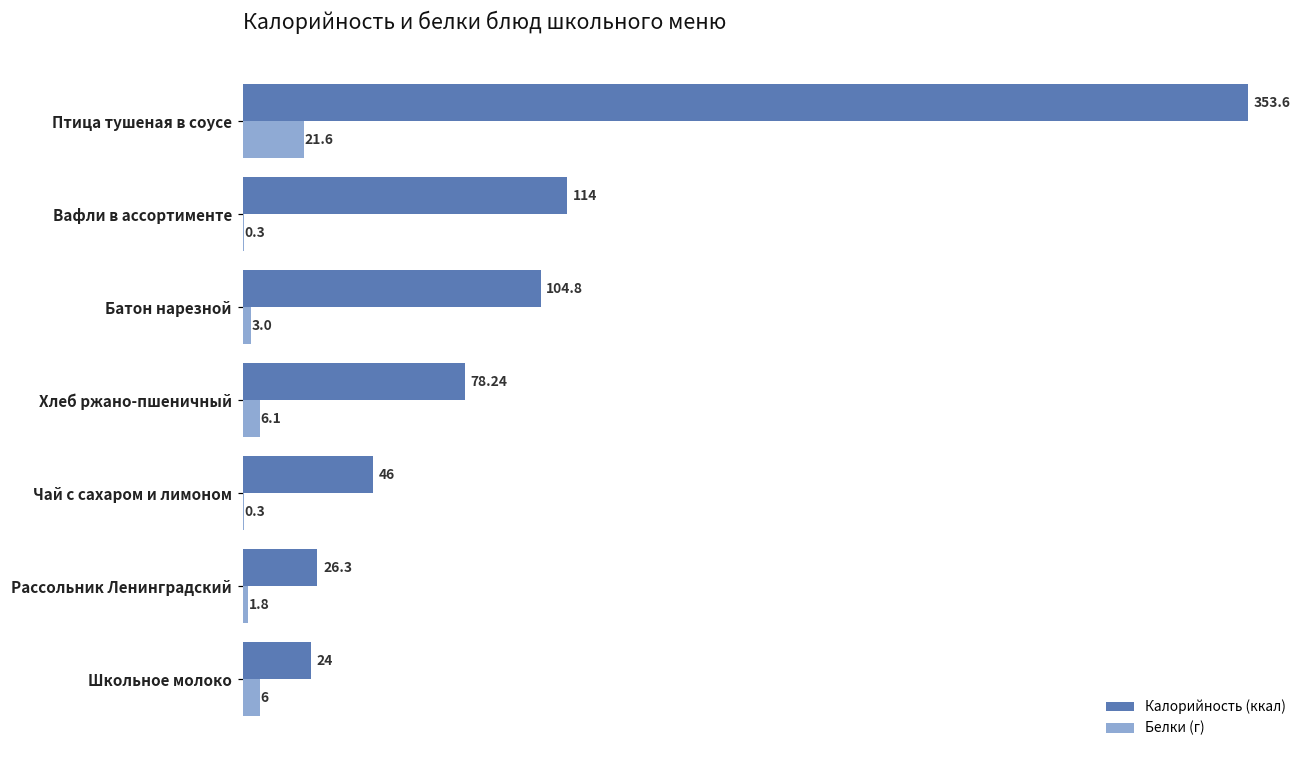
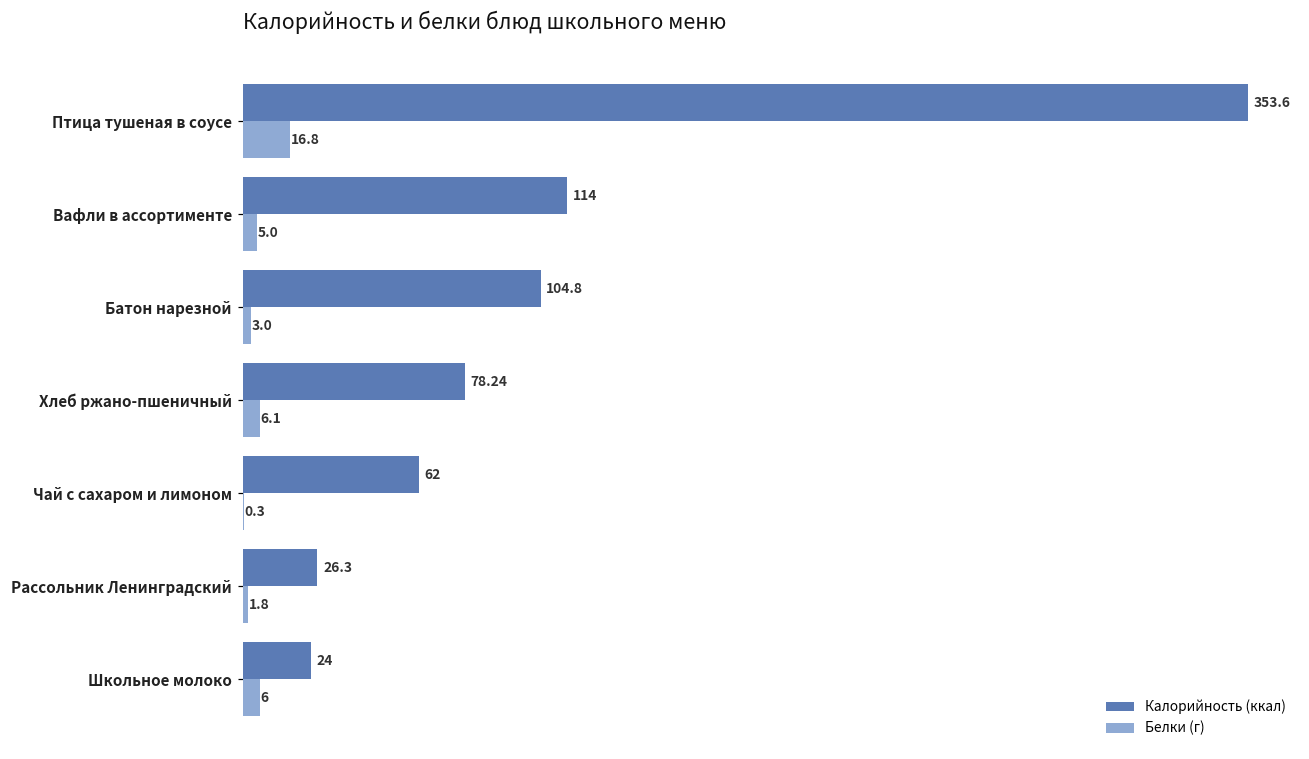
Белки (г), Птица тушеная в соусе: 21.6 -> 16.8
Белки (г), Вафли в ассортименте: 0.3 -> 5.0
Калорийность (ккал), Чай с сахаром и лимоном: 46 -> 62
